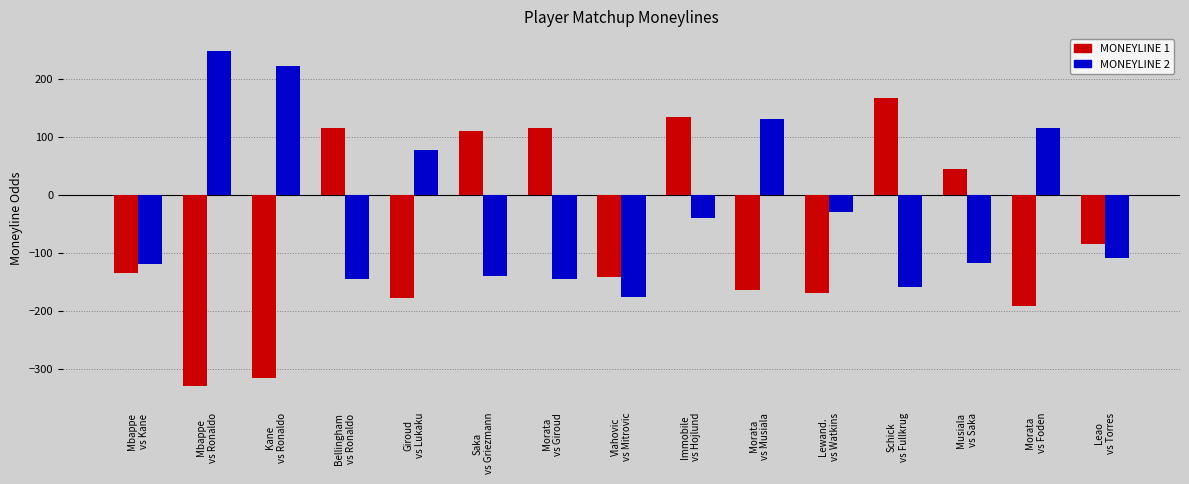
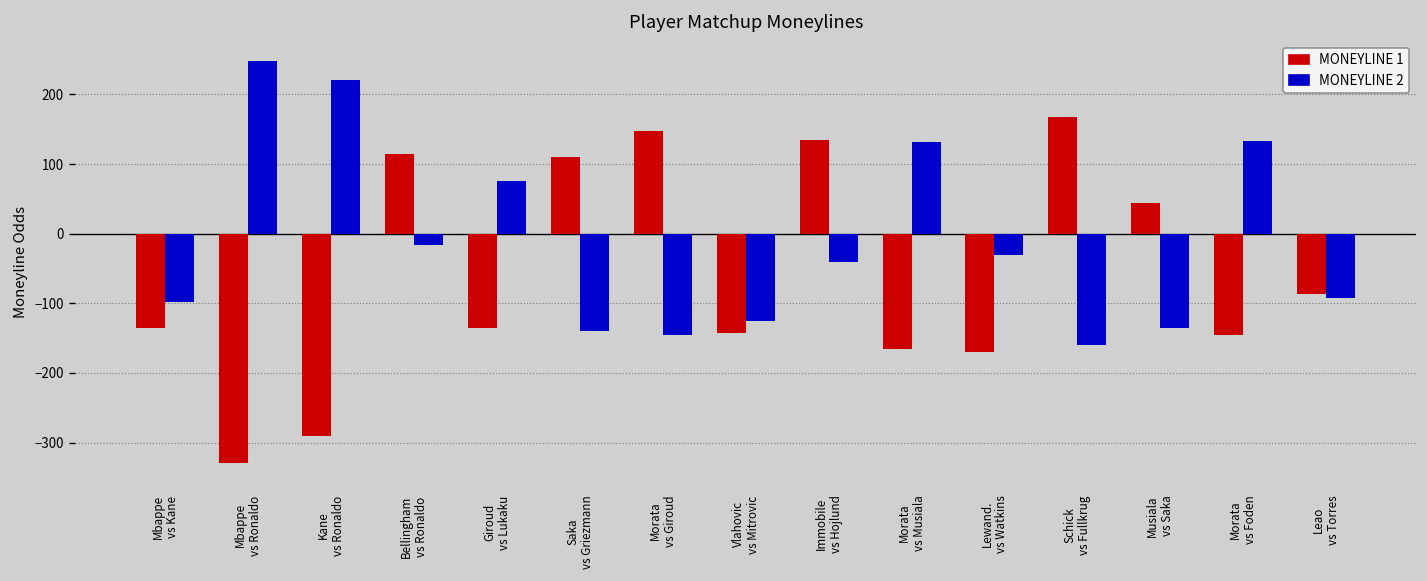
MONEYLINE 2, Mbappe vs Kane: -120 -> -100
MONEYLINE 1, Kane vs Ronaldo: -320 -> -290
MONEYLINE 2, Bellingham vs Ronaldo: -150 -> -20
MONEYLINE 1, Giroud vs Lukaku: -180 -> -140
MONEYLINE 1, Morata vs Giroud: 120 -> 150
MONEYLINE 2, Vlahovic vs Mitrovic: -180 -> -130
MONEYLINE 2, Musiala vs Saka: -120 -> -140
MONEYLINE 1, Morata vs Foden: -190 -> -150
MONEYLINE 2, Morata vs Foden: 120 -> 130
MONEYLINE 2, Leao vs Torres: -110 -> -90
